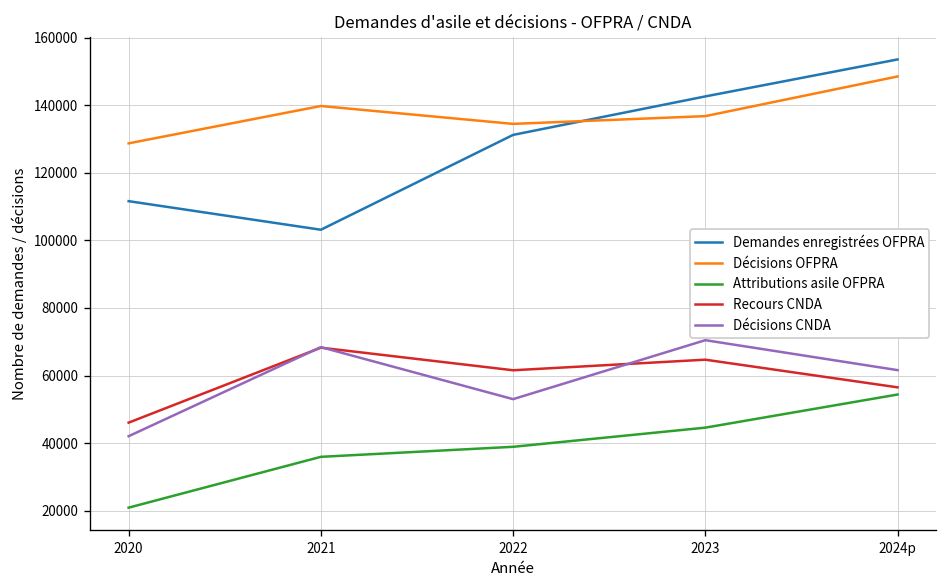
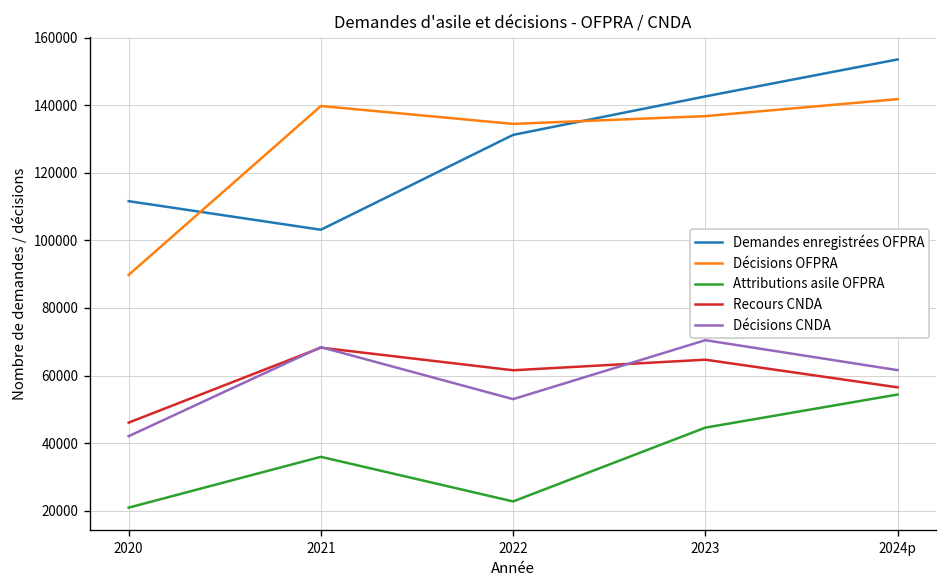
Décisions OFPRA, 2020: 129000 -> 90000
Attributions asile OFPRA, 2022: 39000 -> 23000
Décisions OFPRA, 2024p: 149000 -> 142000
